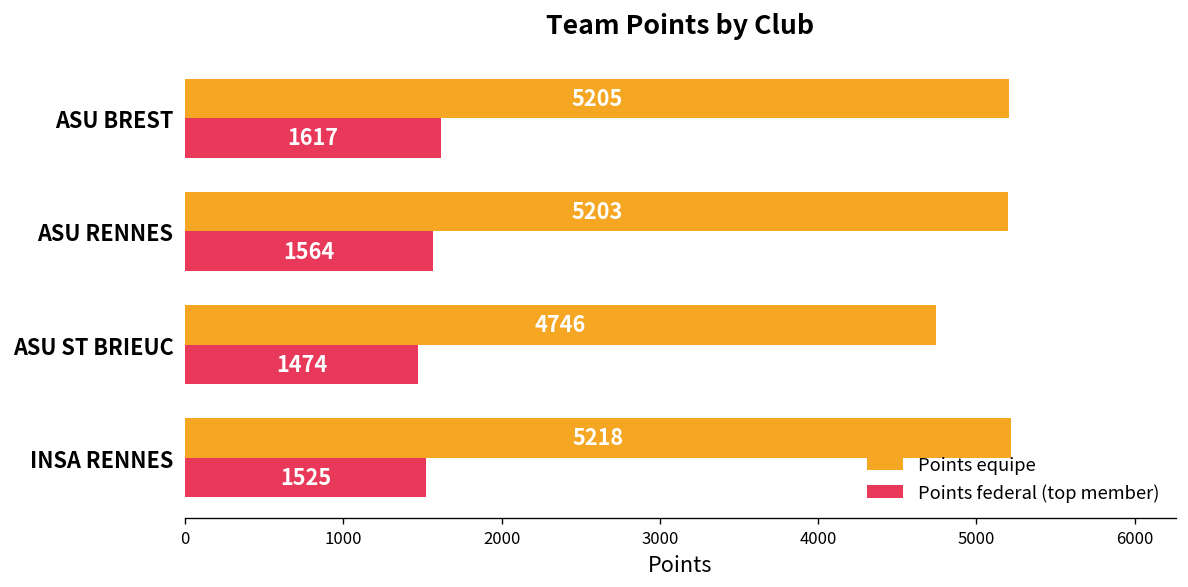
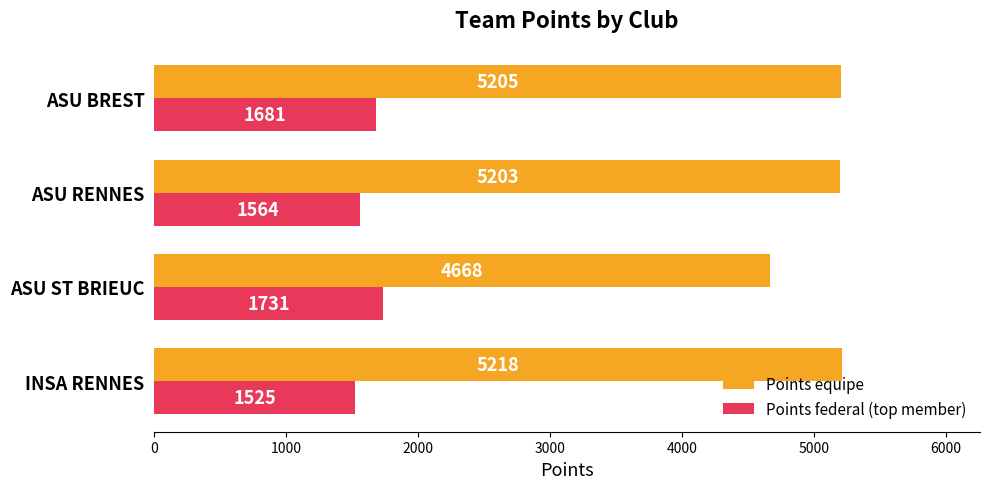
Points federal (top member), ASU BREST: 1617 -> 1681
Points equipe, ASU ST BRIEUC: 4746 -> 4668
Points federal (top member), ASU ST BRIEUC: 1474 -> 1731
